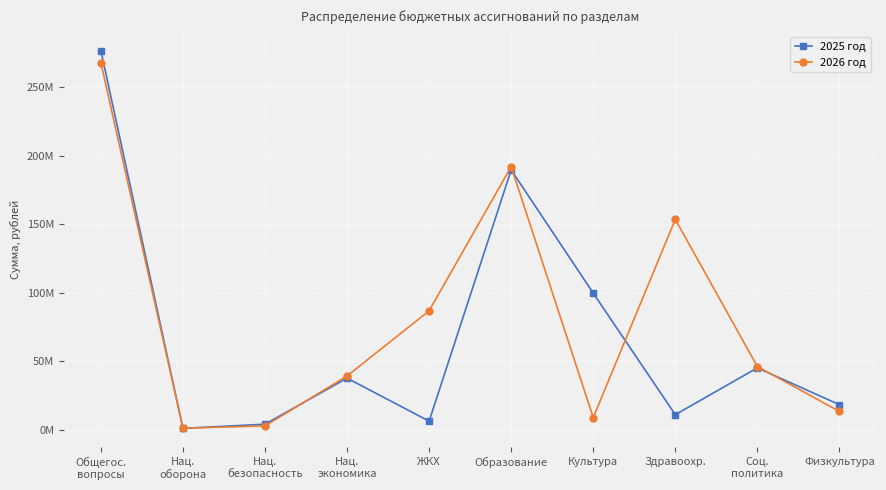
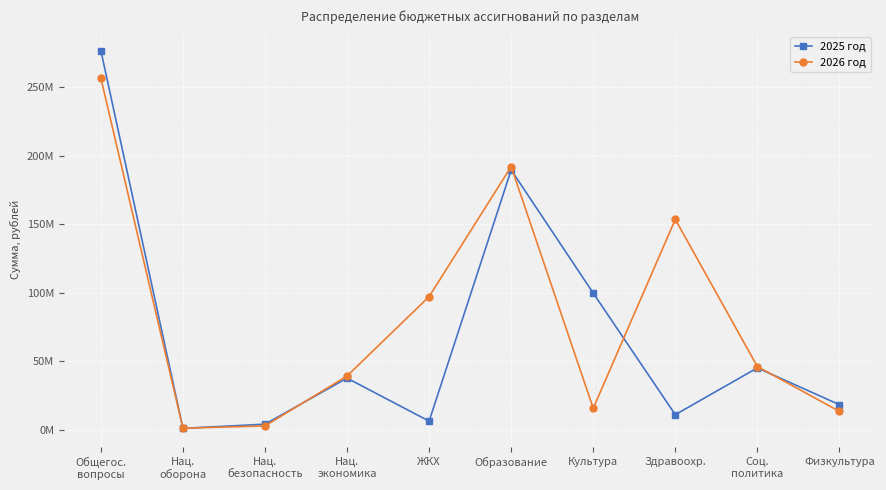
2026 год, Общегос. вопросы: 268000000 -> 257000000
2026 год, ЖКХ: 87000000 -> 97000000
2026 год, Культура: 9000000 -> 16000000
